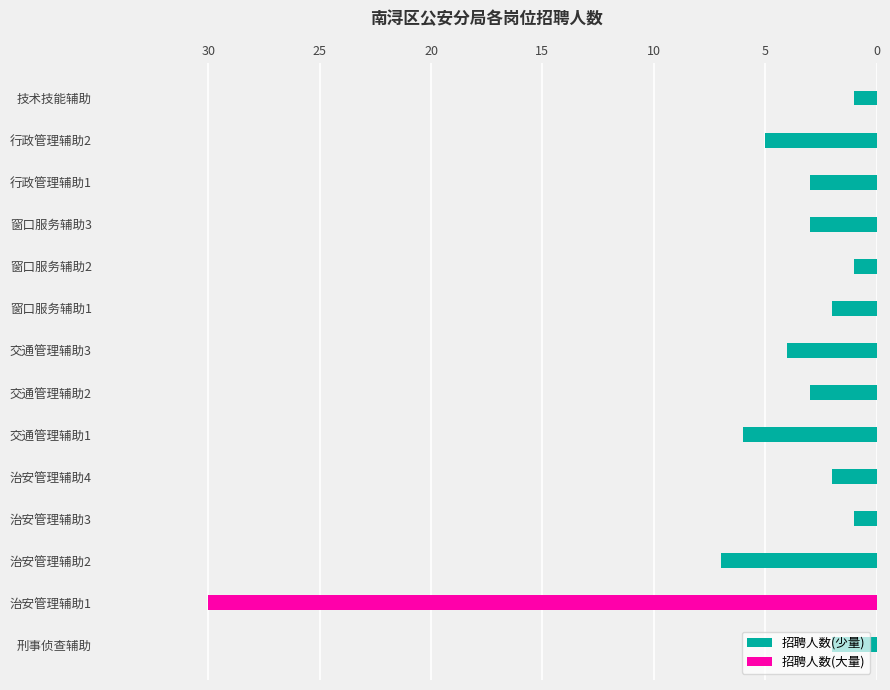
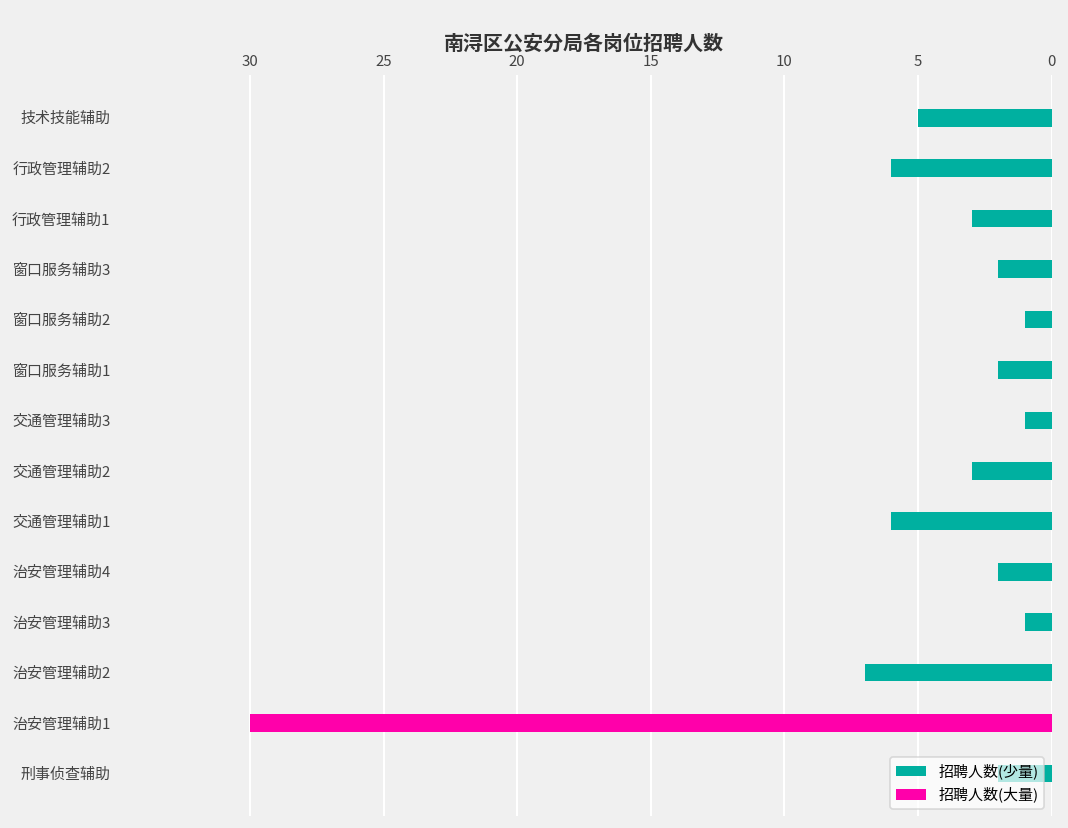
招聘人数(少量), 技术技能辅助: 1 -> 5
招聘人数(少量), 行政管理辅助2: 5 -> 6
招聘人数(少量), 窗口服务辅助3: 3 -> 2
招聘人数(少量), 交通管理辅助3: 4 -> 1
